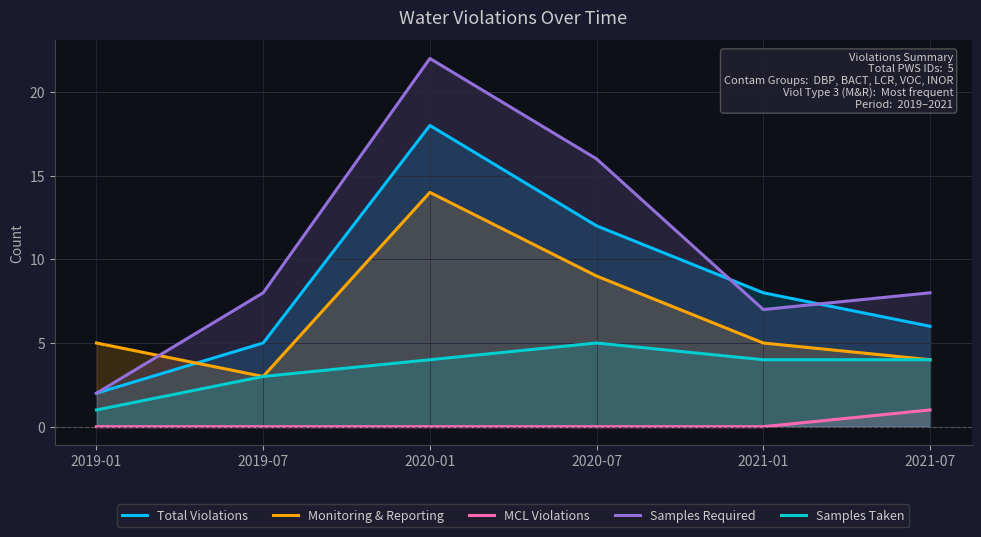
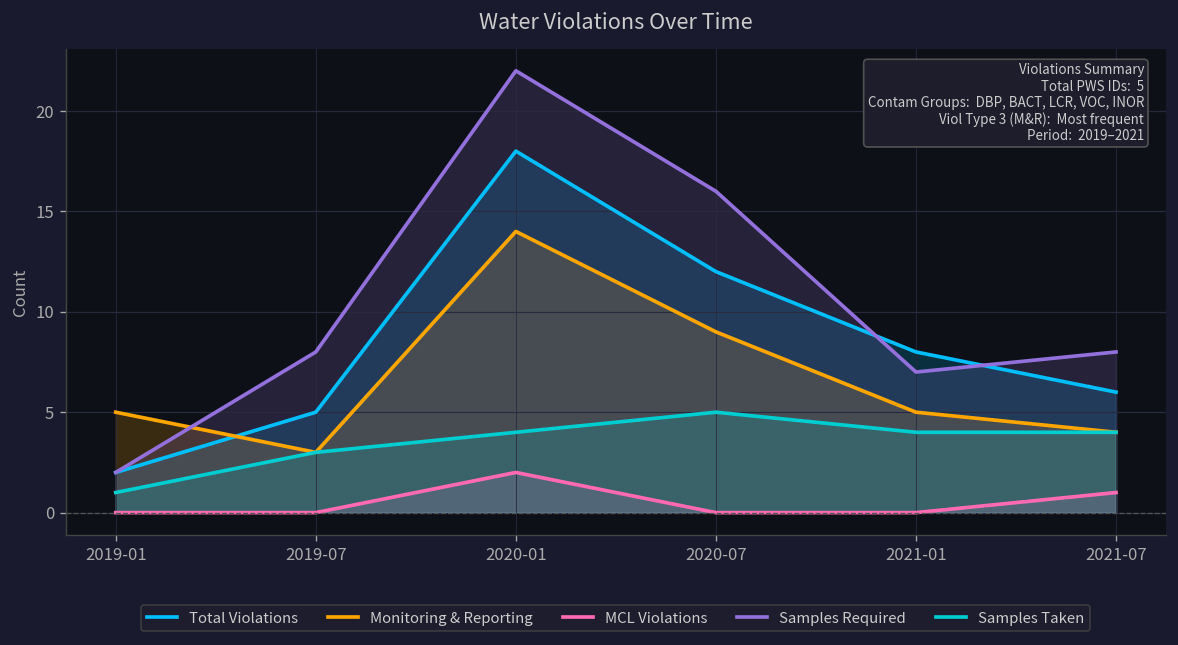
MCL Violations, 2020-01: 0 -> 2
